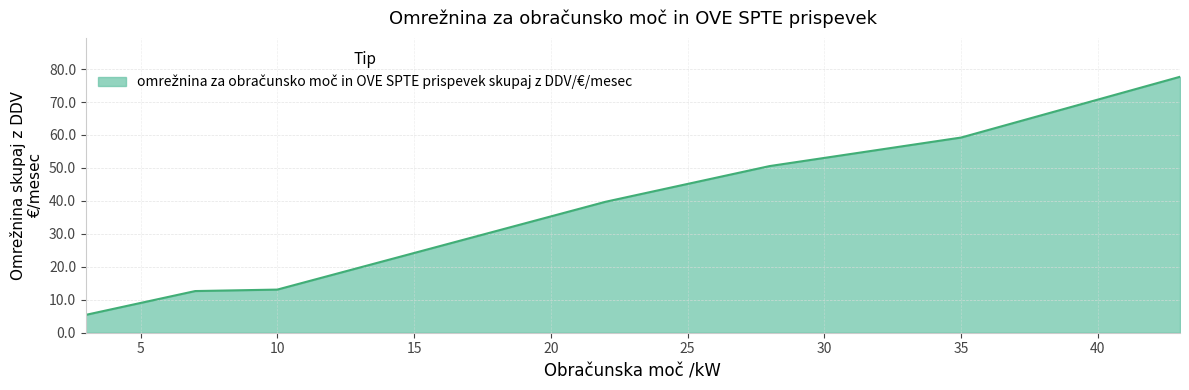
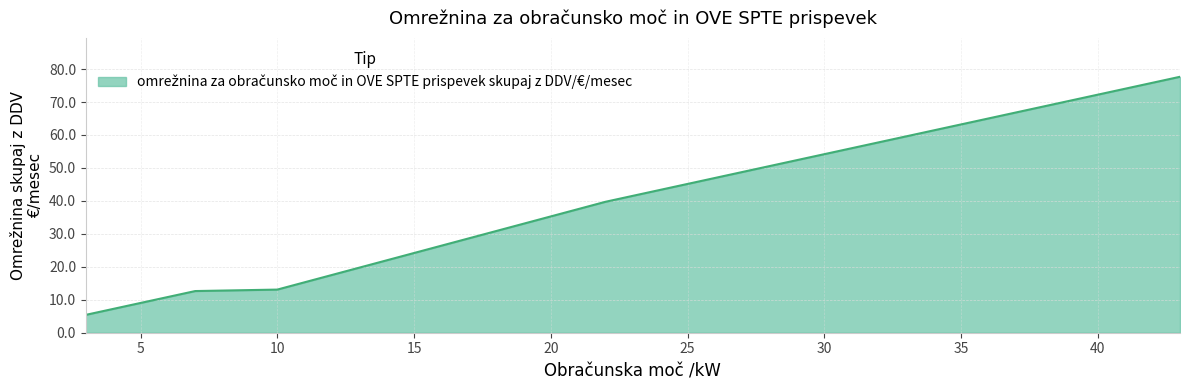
35: 59 -> 63
